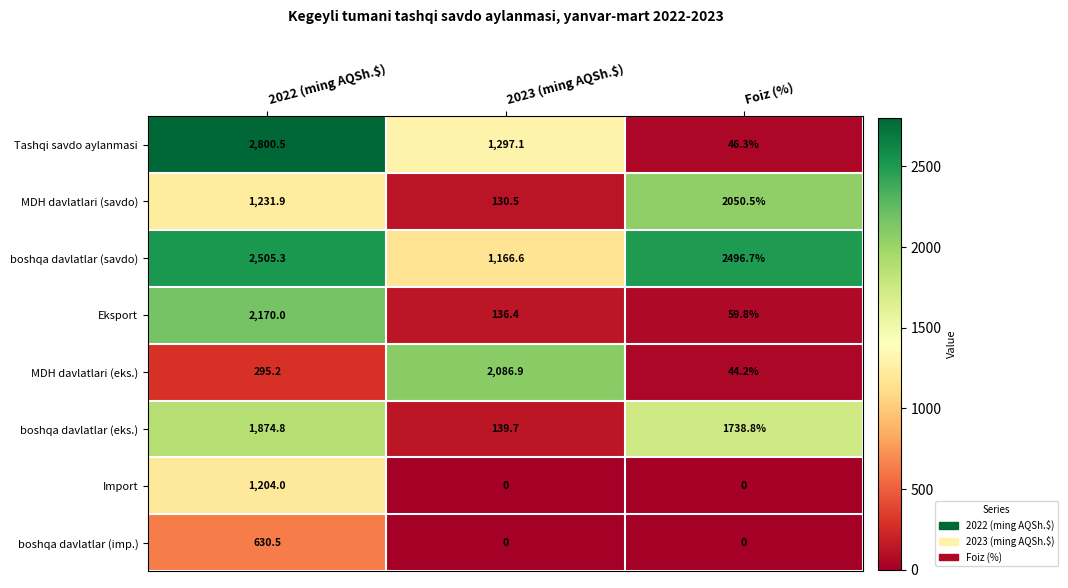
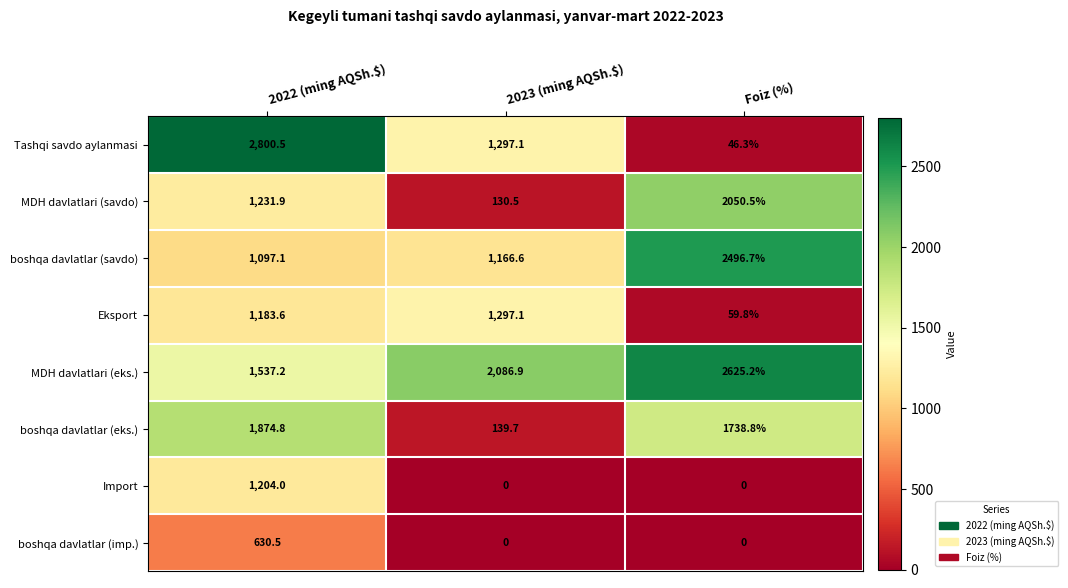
boshqa davlatlar (savdo), 2022 (ming AQSh.$): 2,505.3 -> 1,097.1
Eksport, 2022 (ming AQSh.$): 2,170.0 -> 1,183.6
Eksport, 2023 (ming AQSh.$): 136.4 -> 1,297.1
MDH davlatlari (eks.), 2022 (ming AQSh.$): 295.2 -> 1,537.2
MDH davlatlari (eks.), Foiz (%): 44.2% -> 2625.2%
